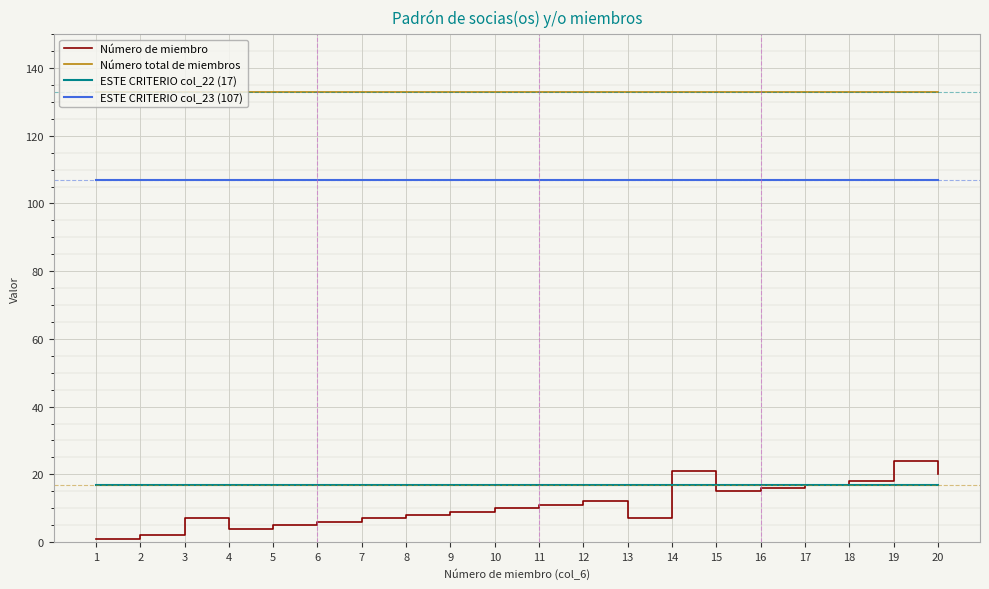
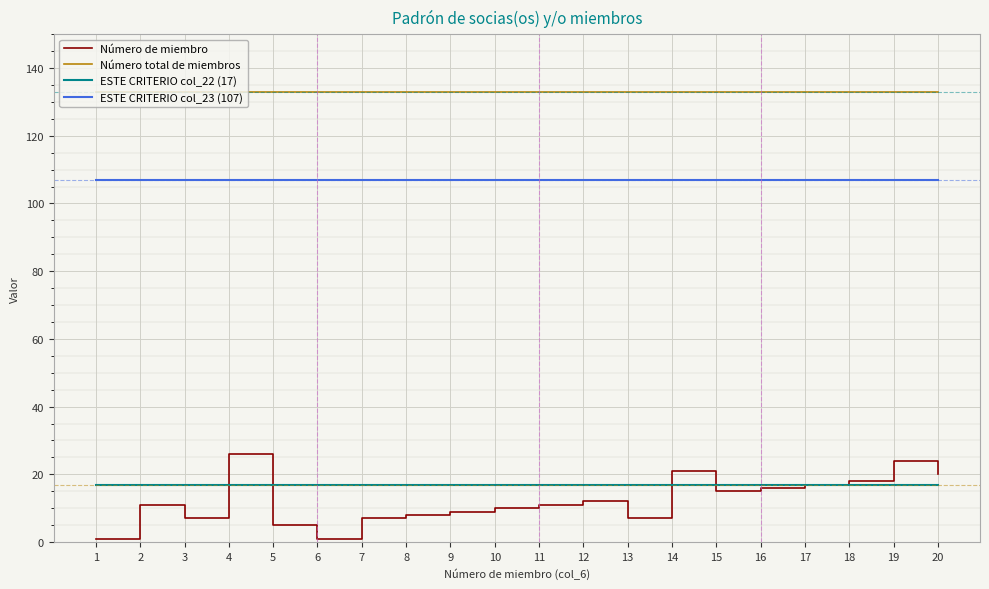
Número de miembro, 2: 2 -> 11
Número de miembro, 4: 4 -> 26
Número de miembro, 6: 6 -> 1
